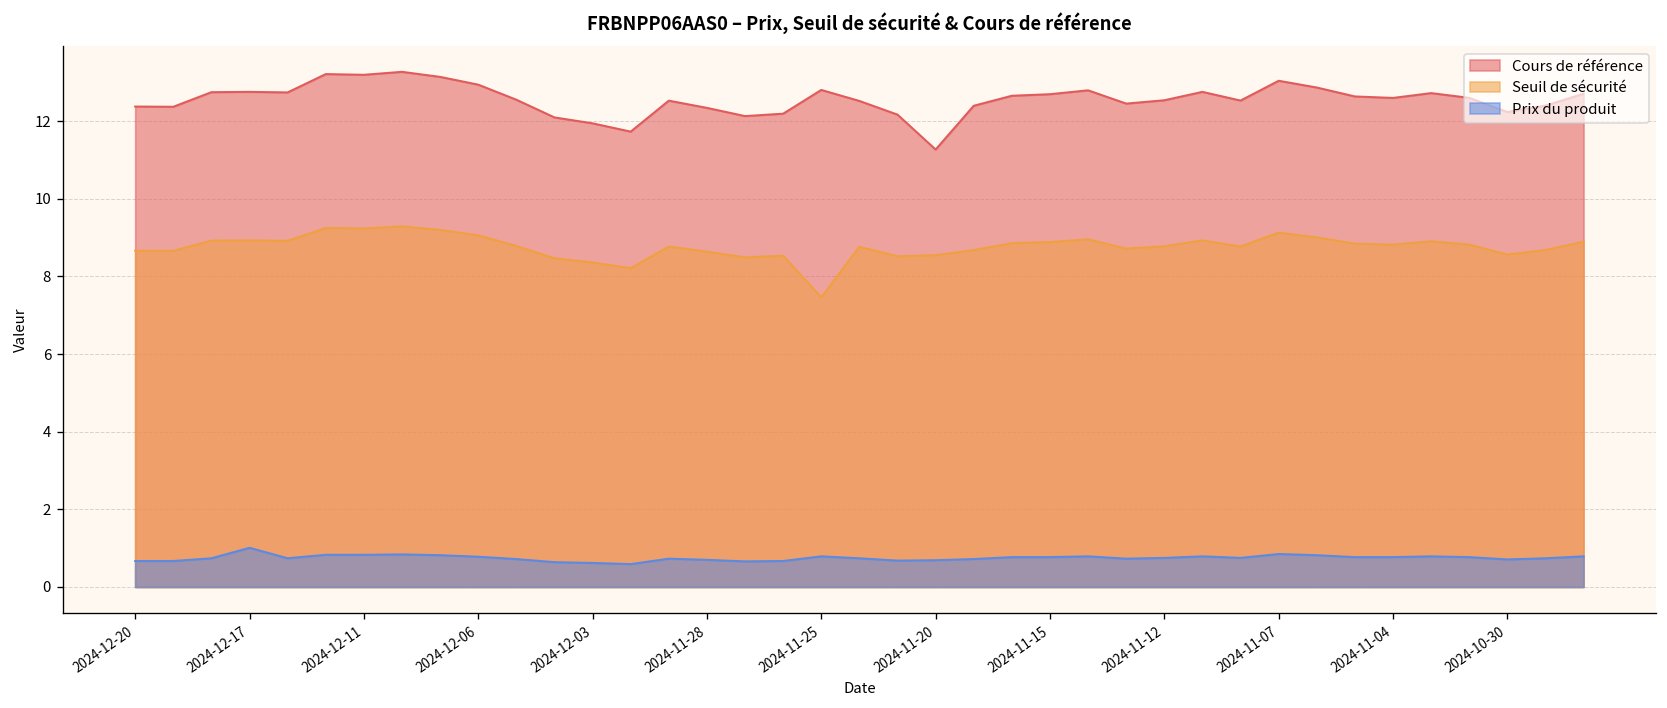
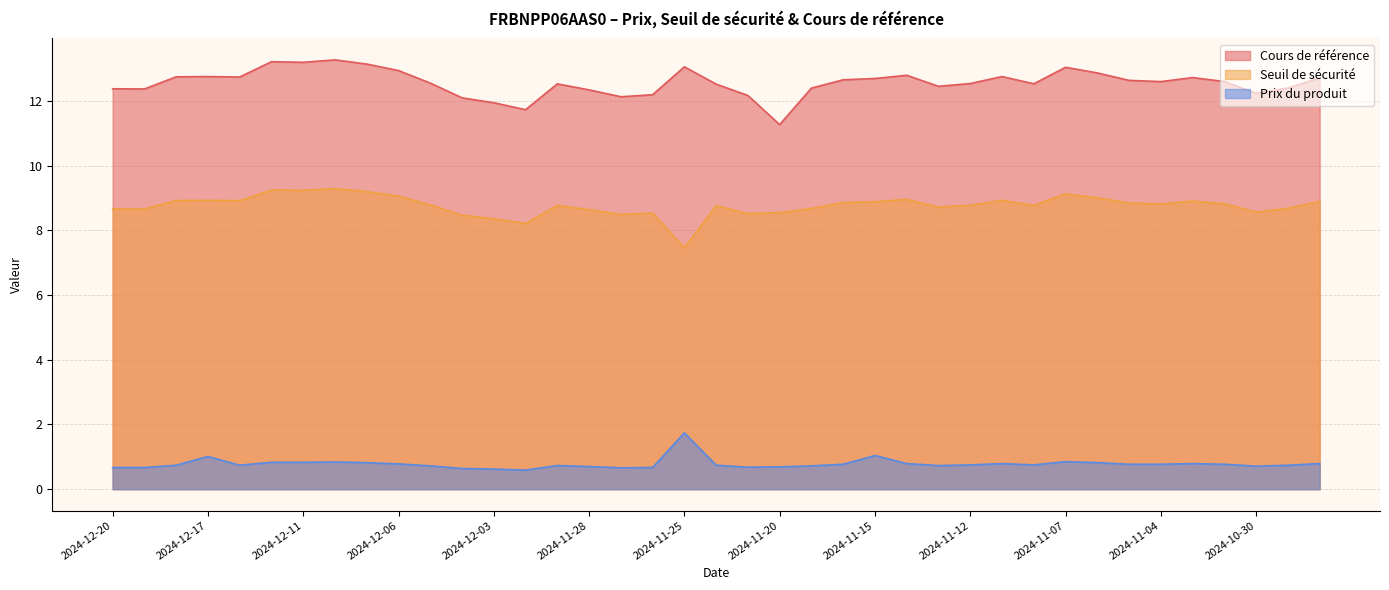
Cours de référence, 2024-11-25: 12.8 -> 13.1
Prix du produit, 2024-11-25: 0.8 -> 1.7
Prix du produit, 2024-11-15: 0.8 -> 1.0
